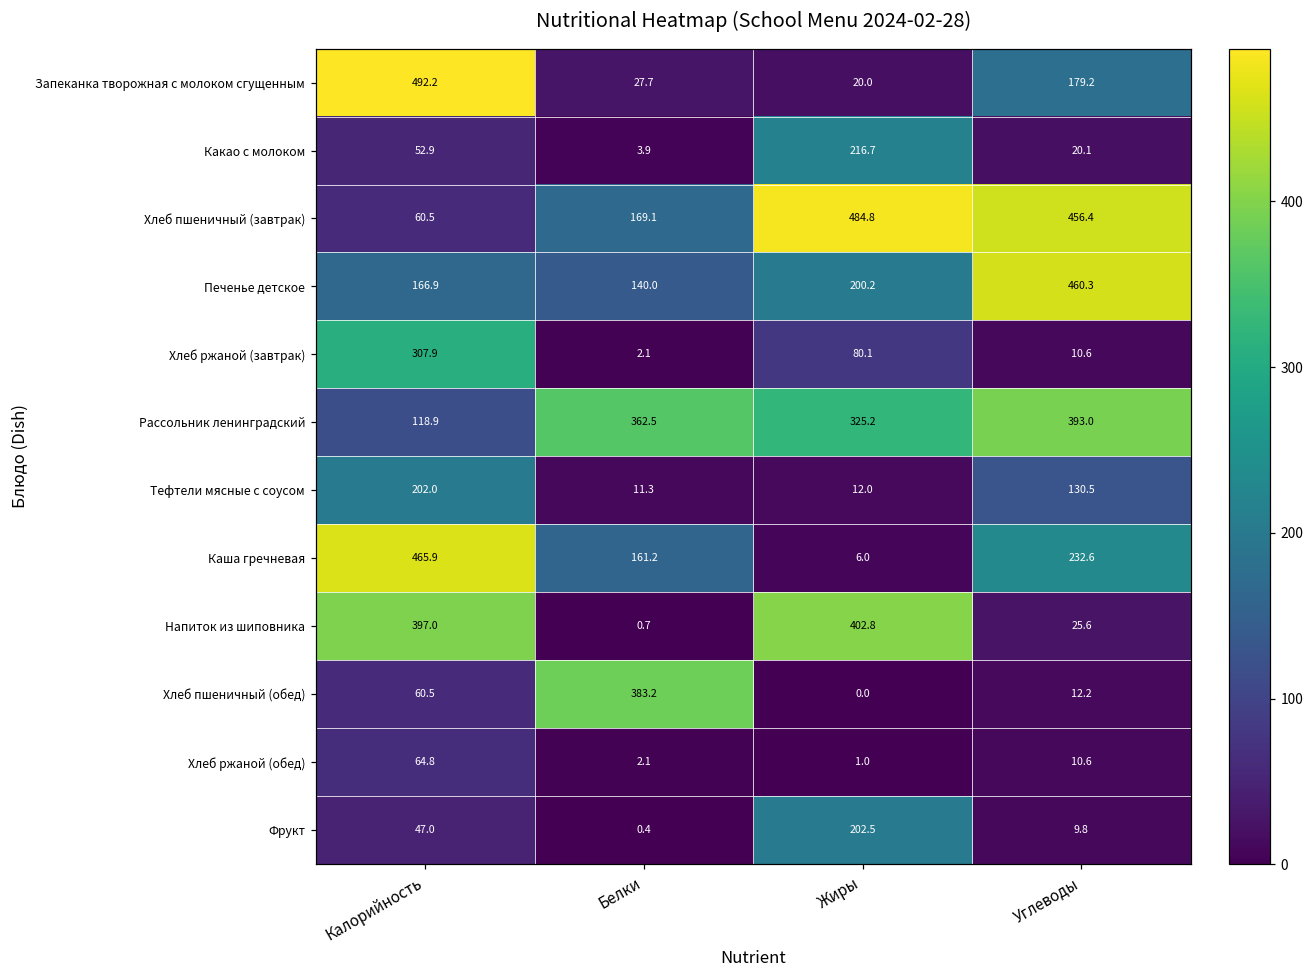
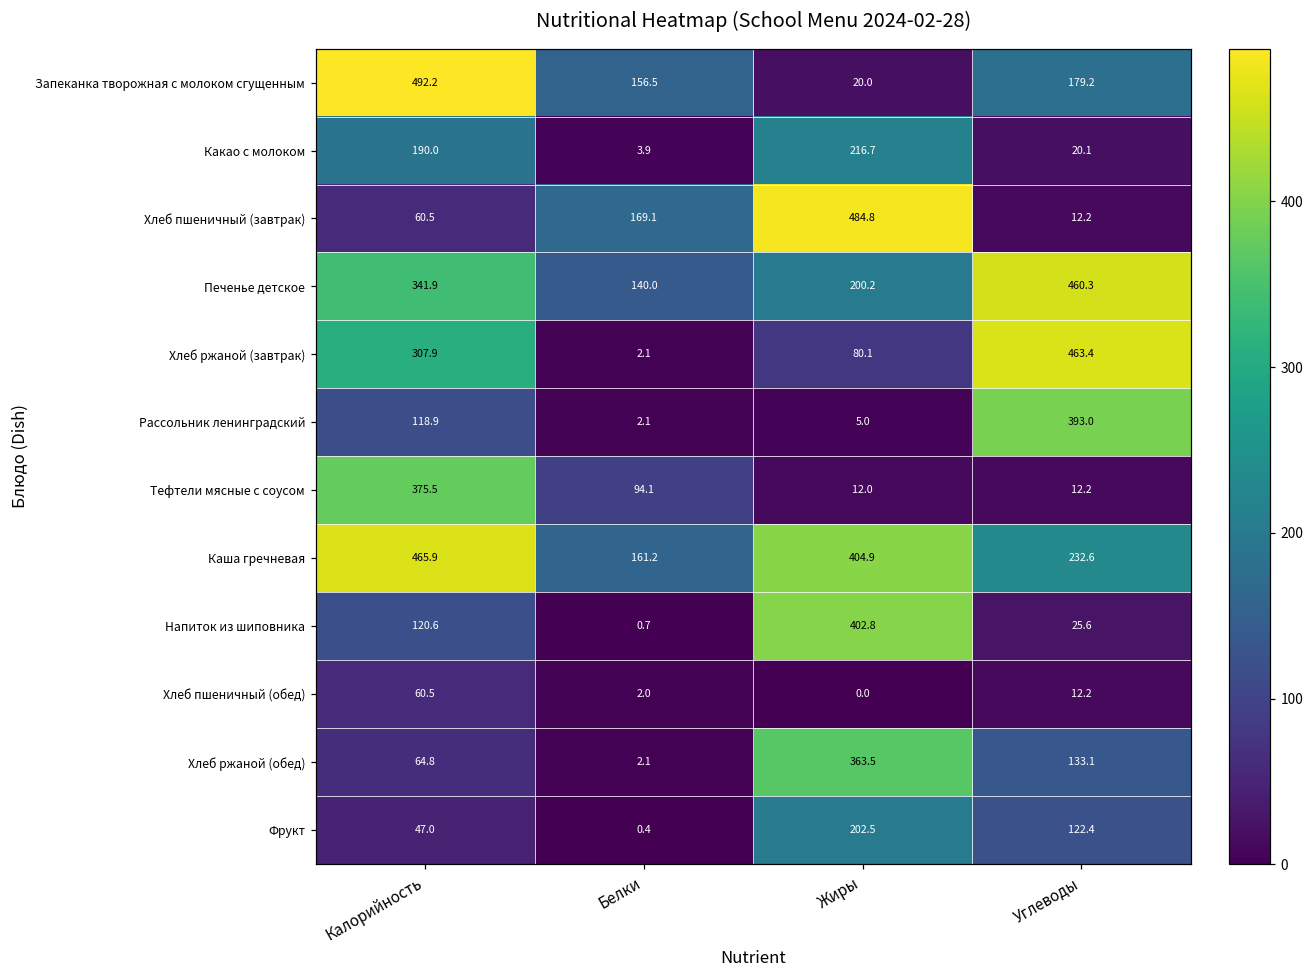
Запеканка творожная с молоком сгущенным, Белки: 27.7 -> 156.5
Какао с молоком, Калорийность: 52.9 -> 190.0
Хлеб пшеничный (завтрак), Углеводы: 456.4 -> 12.2
Печенье детское, Калорийность: 166.9 -> 341.9
Хлеб ржаной (завтрак), Углеводы: 10.6 -> 463.4
Рассольник ленинградский, Белки: 362.5 -> 2.1
Рассольник ленинградский, Жиры: 325.2 -> 5.0
Тефтели мясные с соусом, Калорийность: 202.0 -> 375.5
Тефтели мясные с соусом, Белки: 11.3 -> 94.1
Тефтели мясные с соусом, Углеводы: 130.5 -> 12.2
Каша гречневая, Жиры: 6.0 -> 404.9
Напиток из шиповника, Калорийность: 397.0 -> 120.6
Хлеб пшеничный (обед), Белки: 383.2 -> 2.0
Хлеб ржаной (обед), Жиры: 1.0 -> 363.5
Хлеб ржаной (обед), Углеводы: 10.6 -> 133.1
Фрукт, Углеводы: 9.8 -> 122.4
